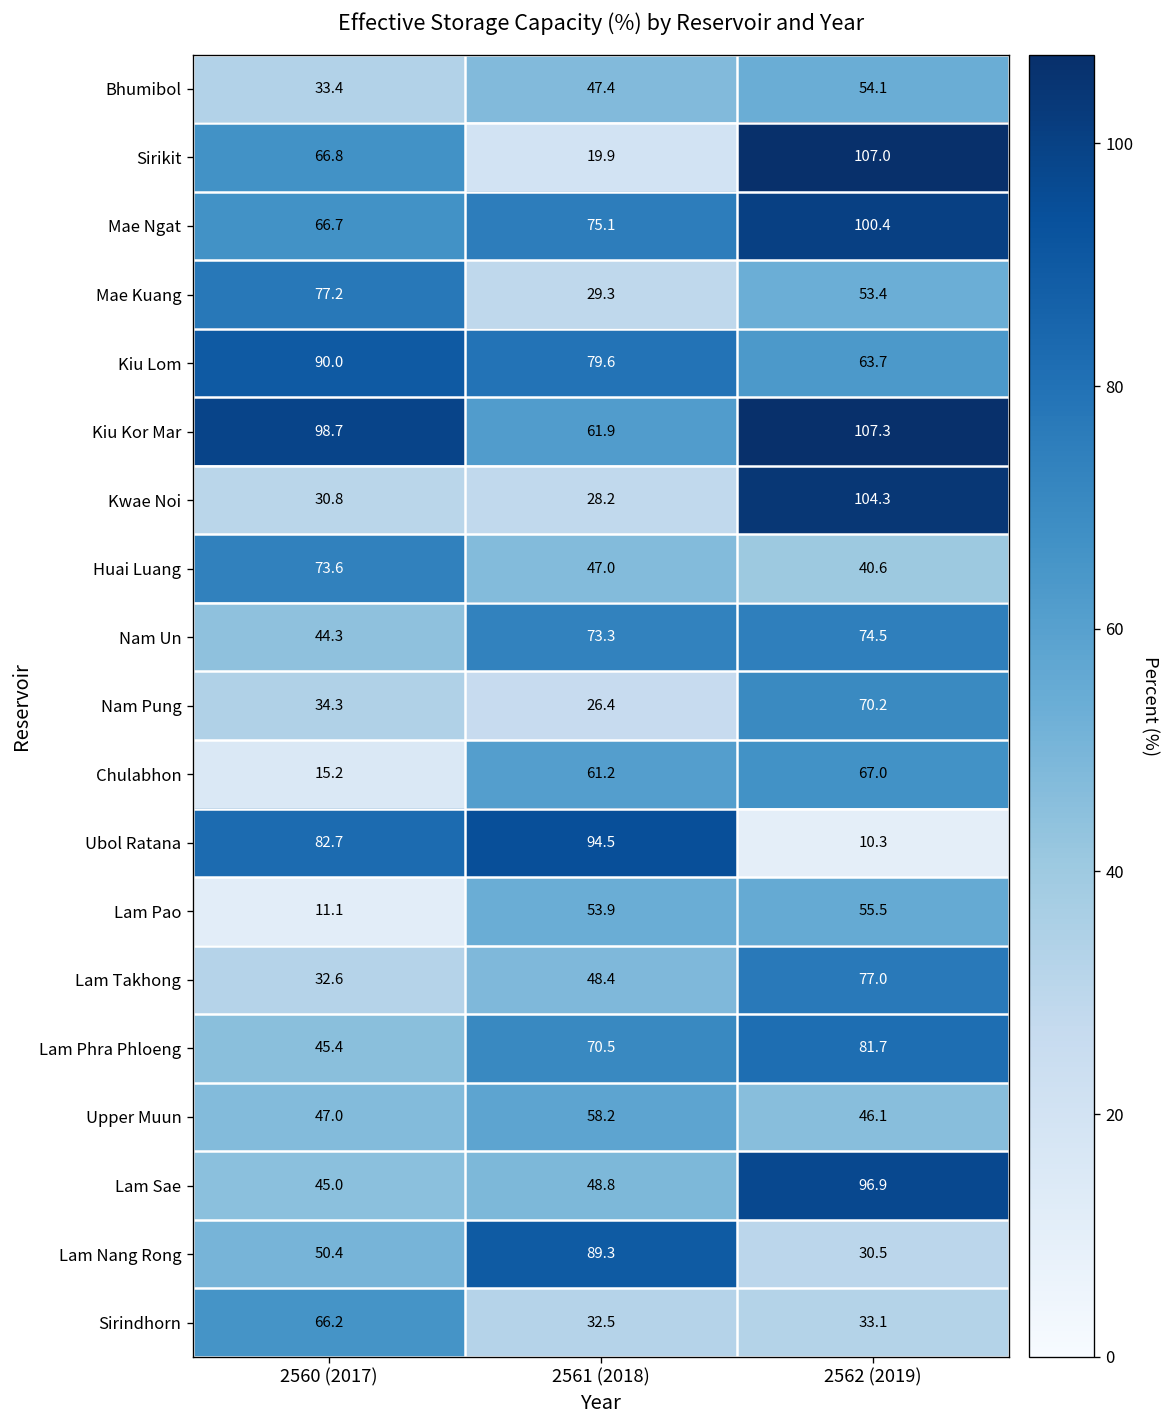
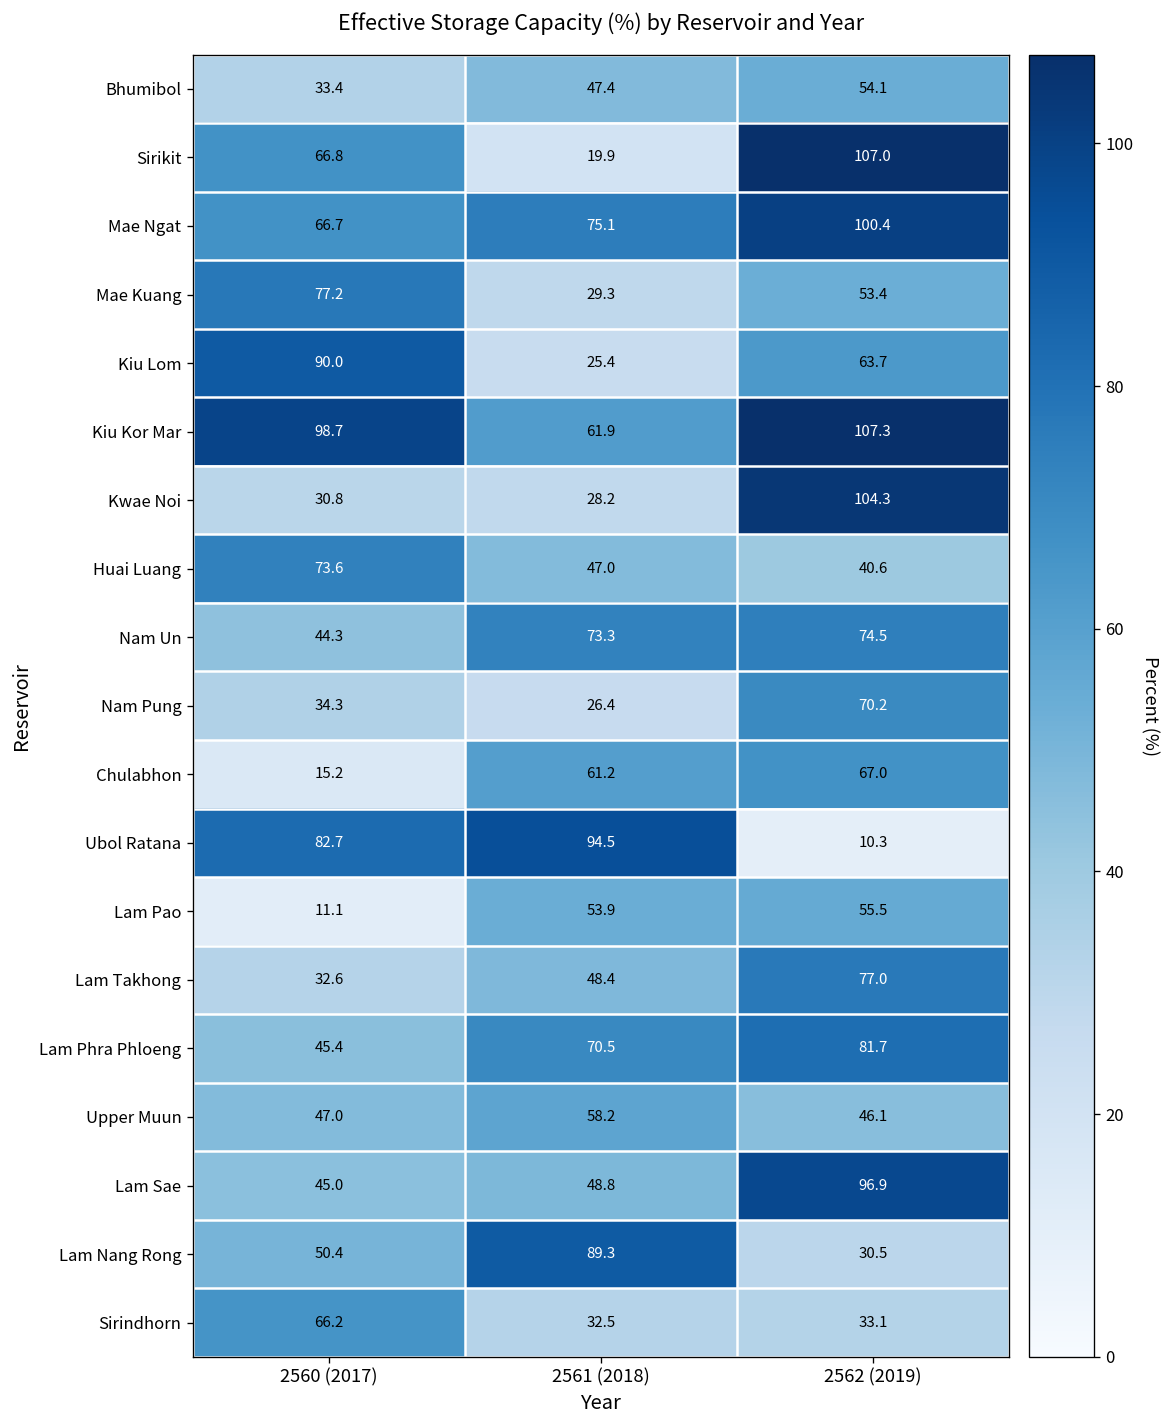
Kiu Lom, 2561 (2018): 79.6 -> 25.4
